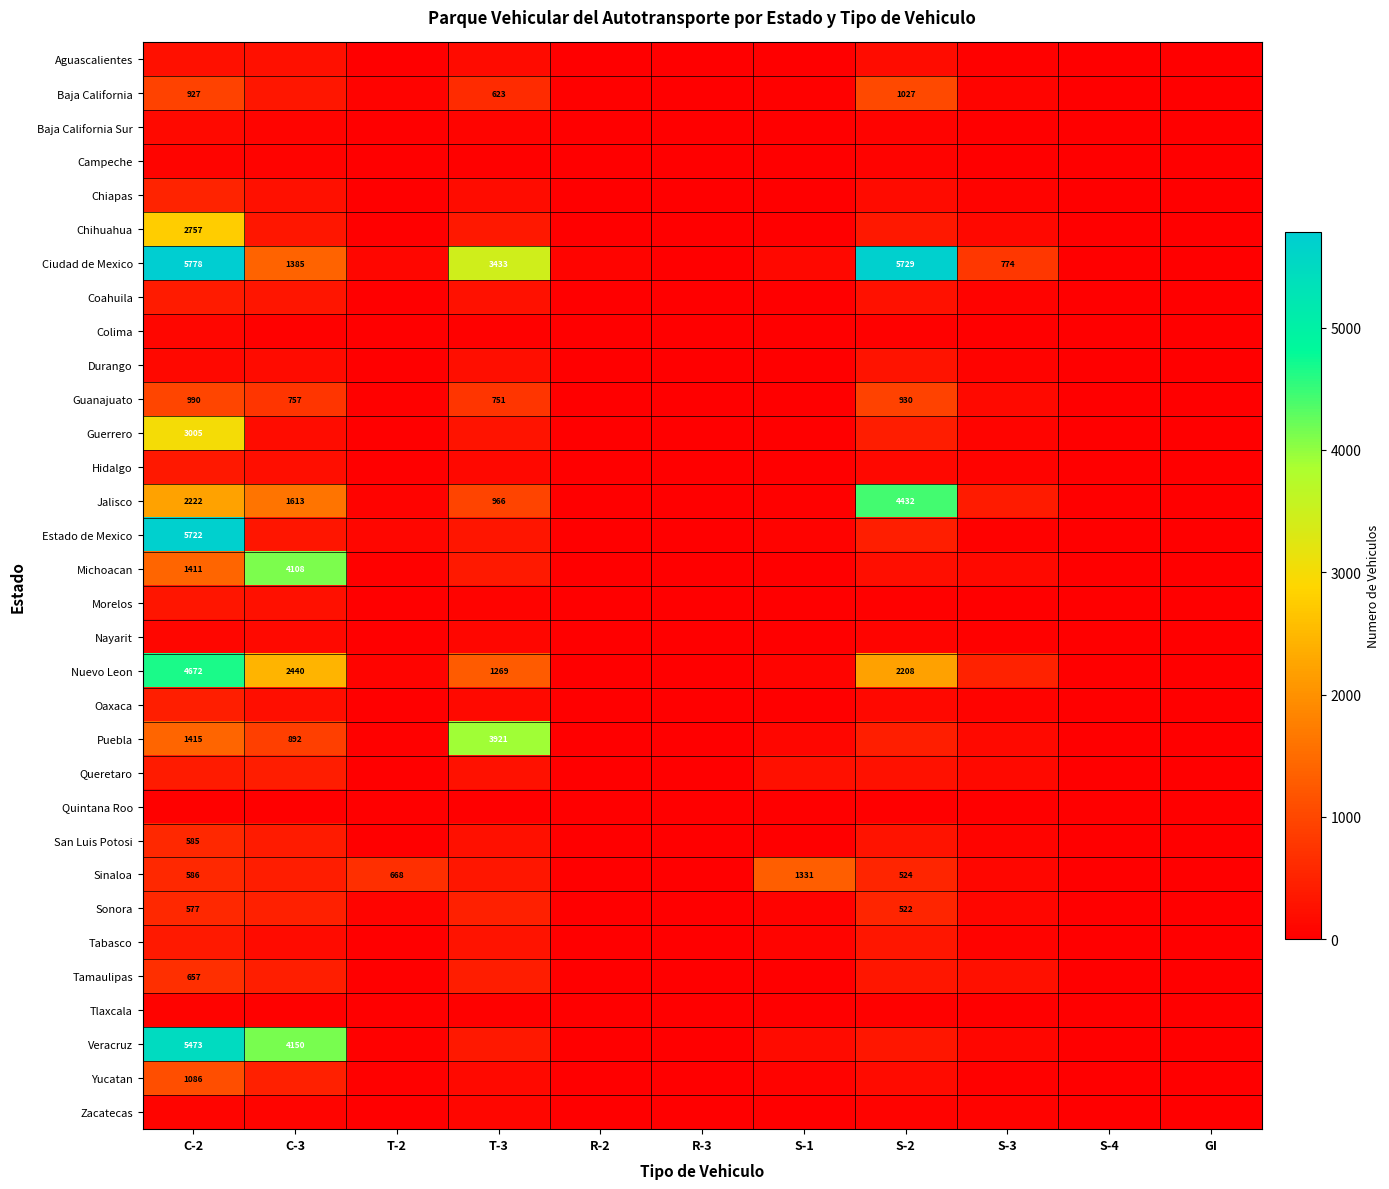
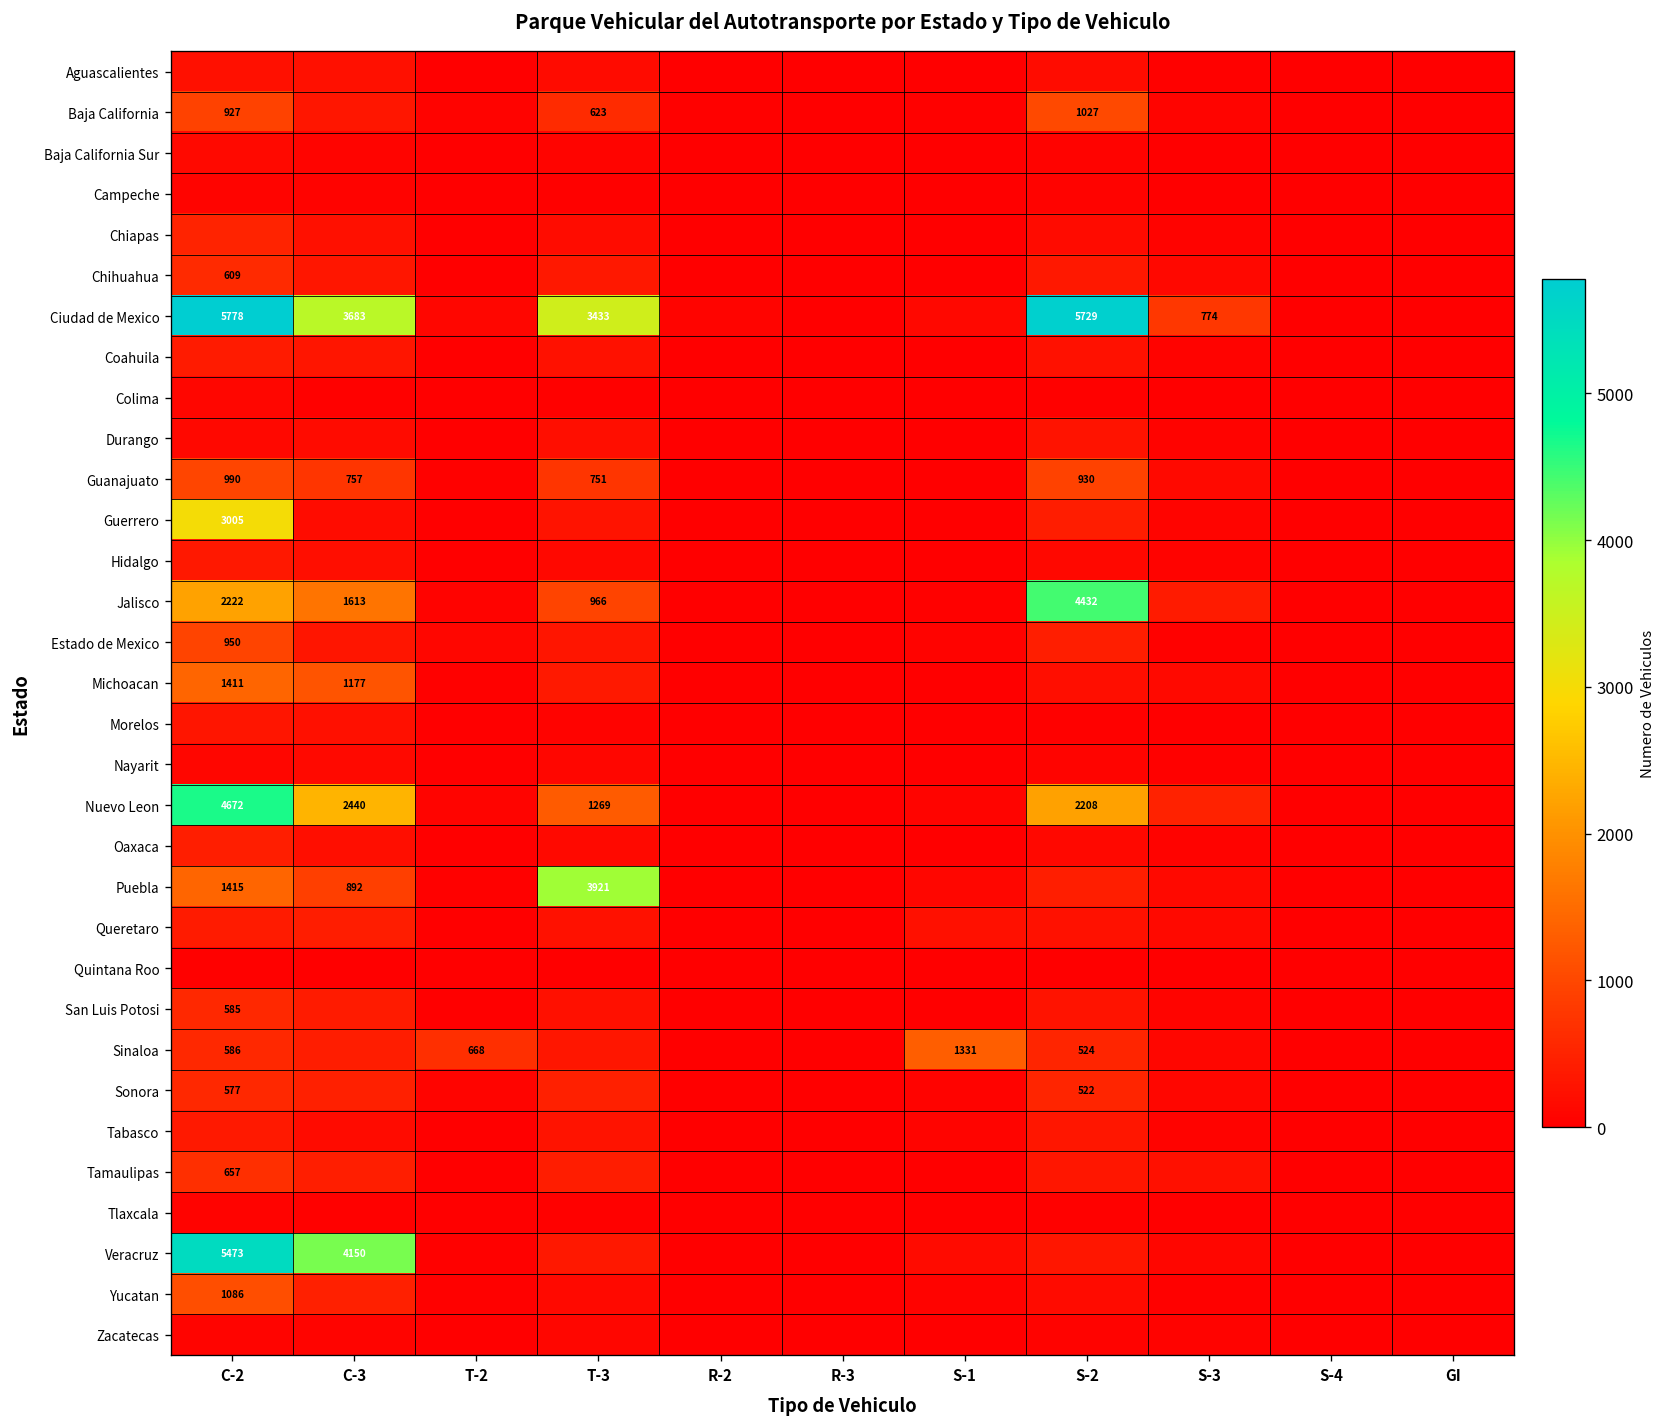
Chihuahua, C-2: 2757 -> 609
Ciudad de Mexico, C-3: 1385 -> 3683
Estado de Mexico, C-2: 5722 -> 950
Michoacan, C-3: 4108 -> 1177
